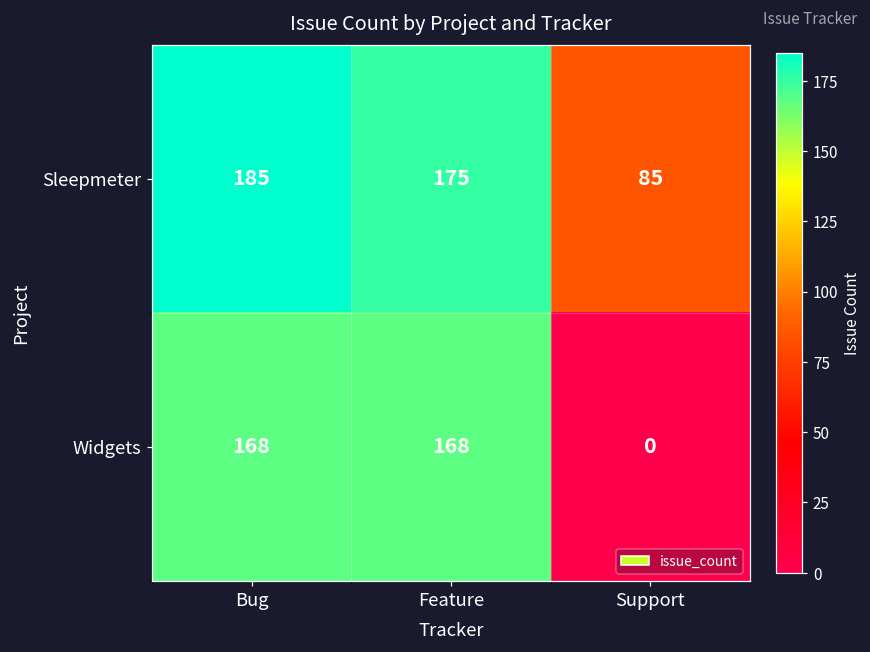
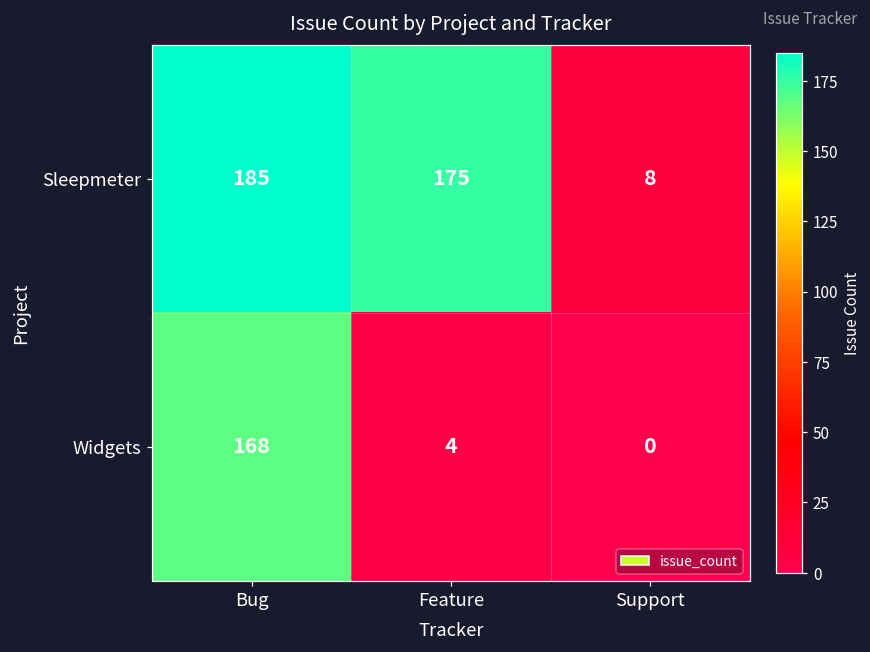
Sleepmeter, Support: 85 -> 8
Widgets, Feature: 168 -> 4
